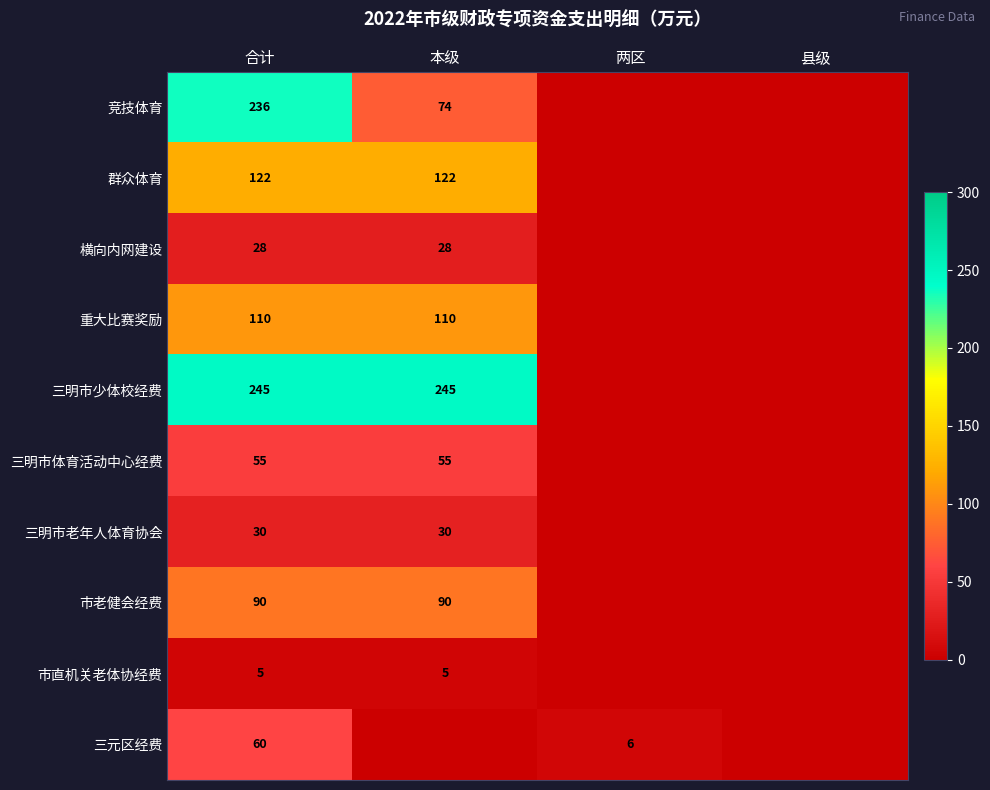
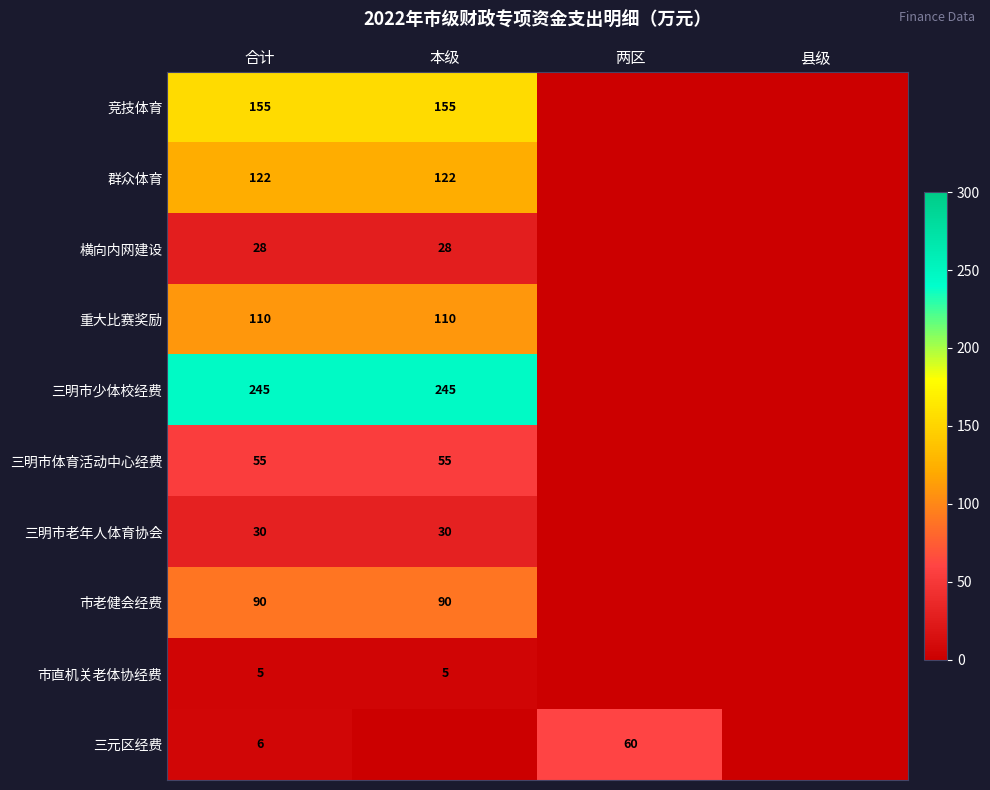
竞技体育, 合计: 236 -> 155
竞技体育, 本级: 74 -> 155
三元区经费, 合计: 60 -> 6
三元区经费, 两区: 6 -> 60
